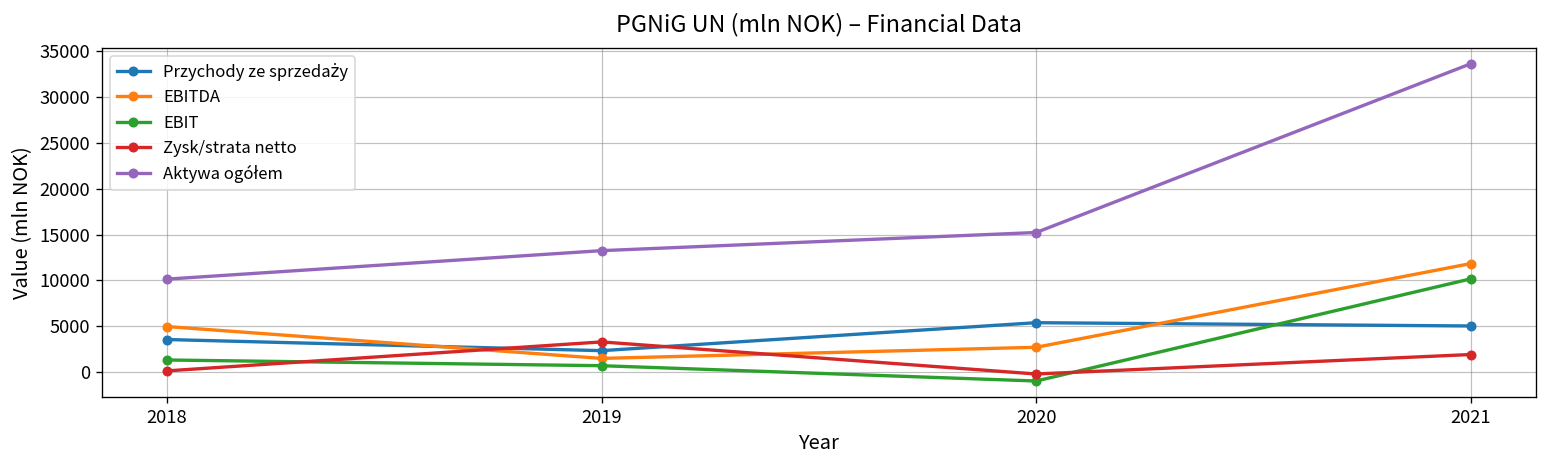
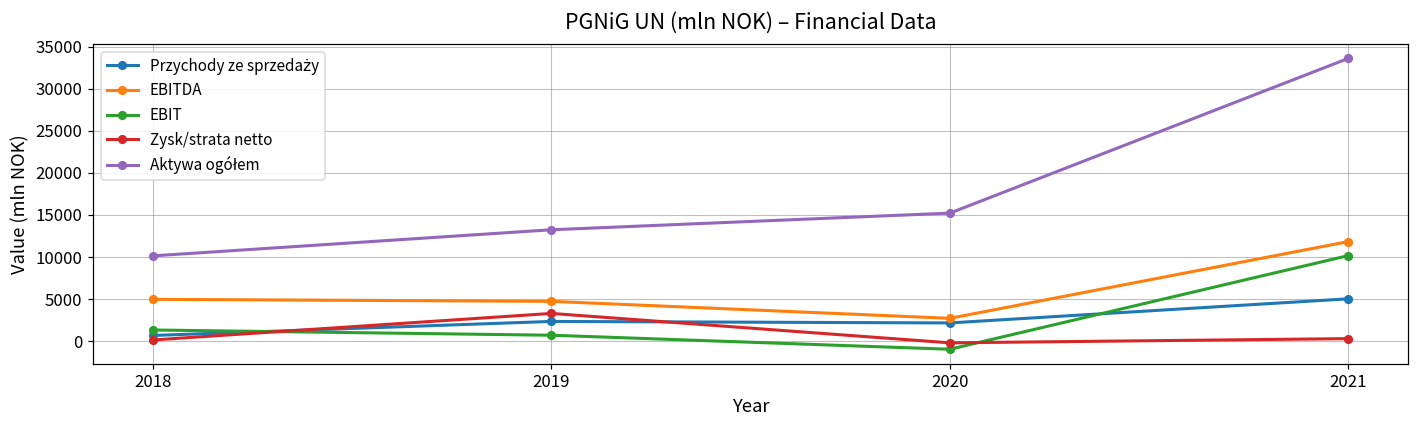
Przychody ze sprzedaży, 2018: 4000 -> 1000
EBITDA, 2019: 2000 -> 5000
Przychody ze sprzedaży, 2020: 5000 -> 2000
Zysk/strata netto, 2021: 2000 -> 0
